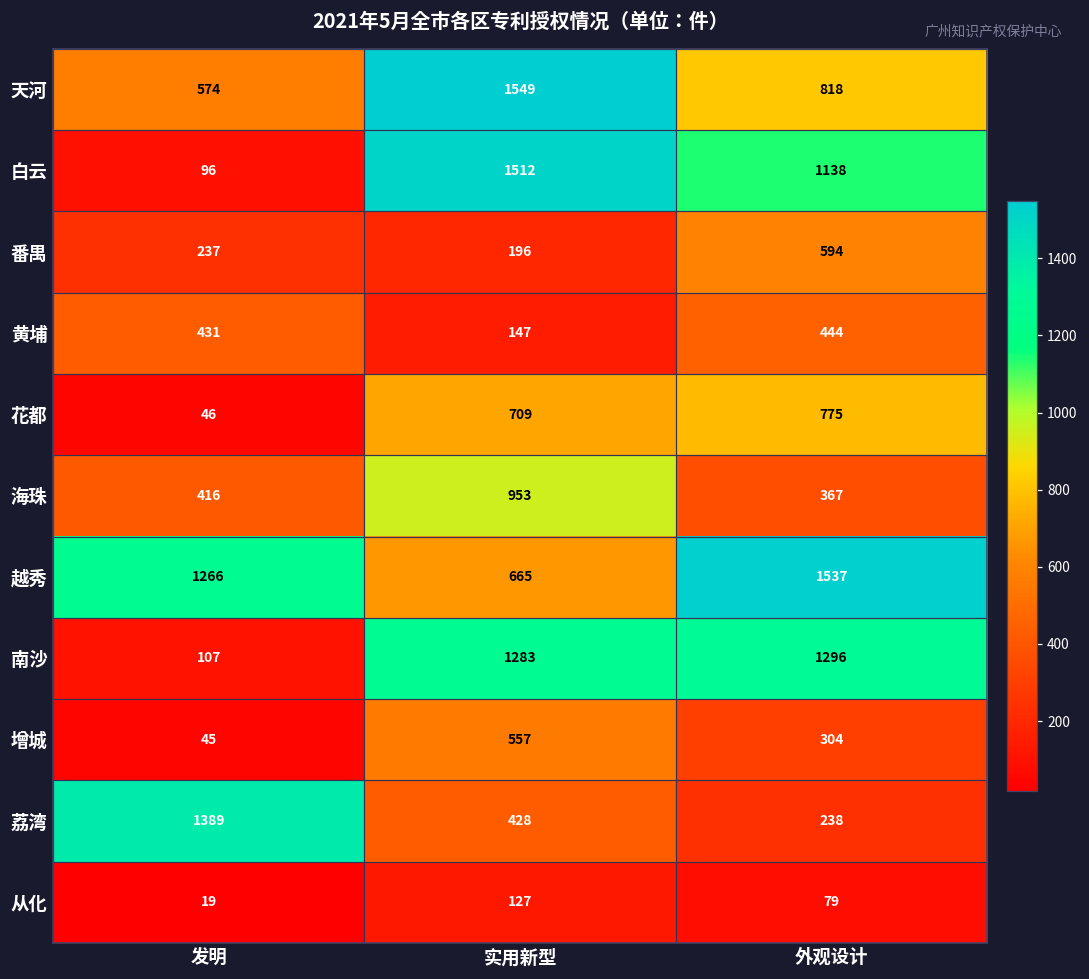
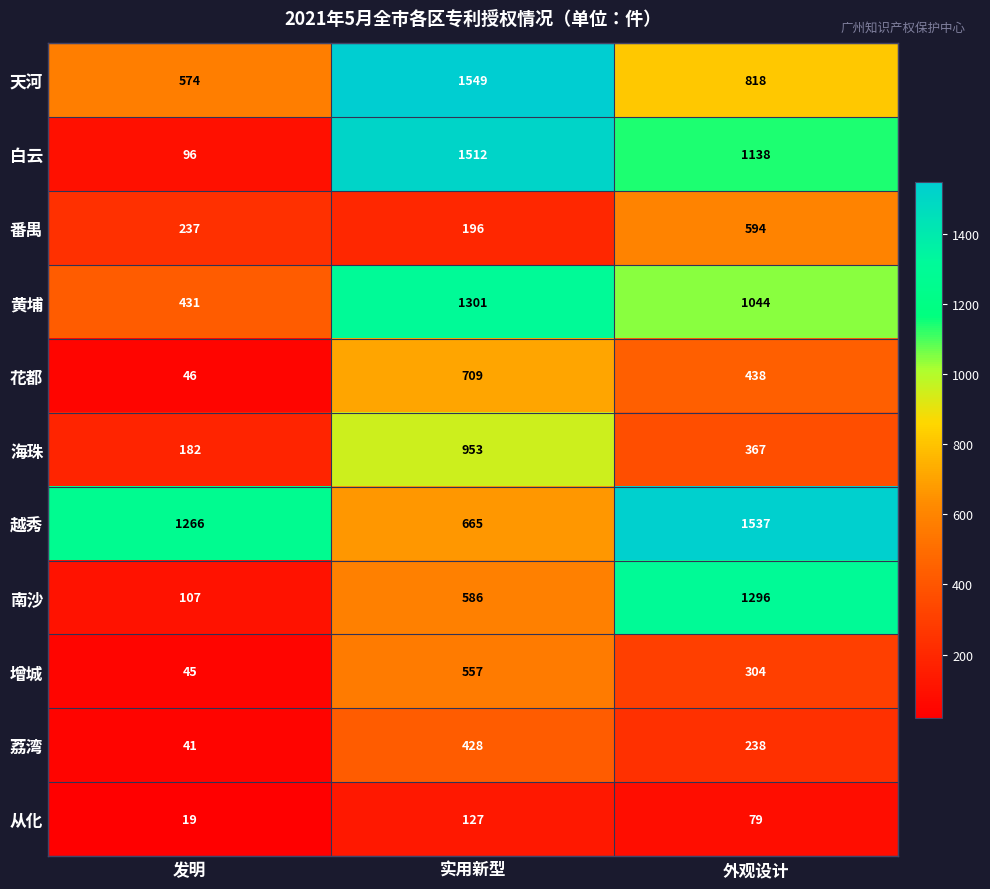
黄埔, 实用新型: 147 -> 1301
黄埔, 外观设计: 444 -> 1044
花都, 外观设计: 775 -> 438
海珠, 发明: 416 -> 182
南沙, 实用新型: 1283 -> 586
荔湾, 发明: 1389 -> 41
